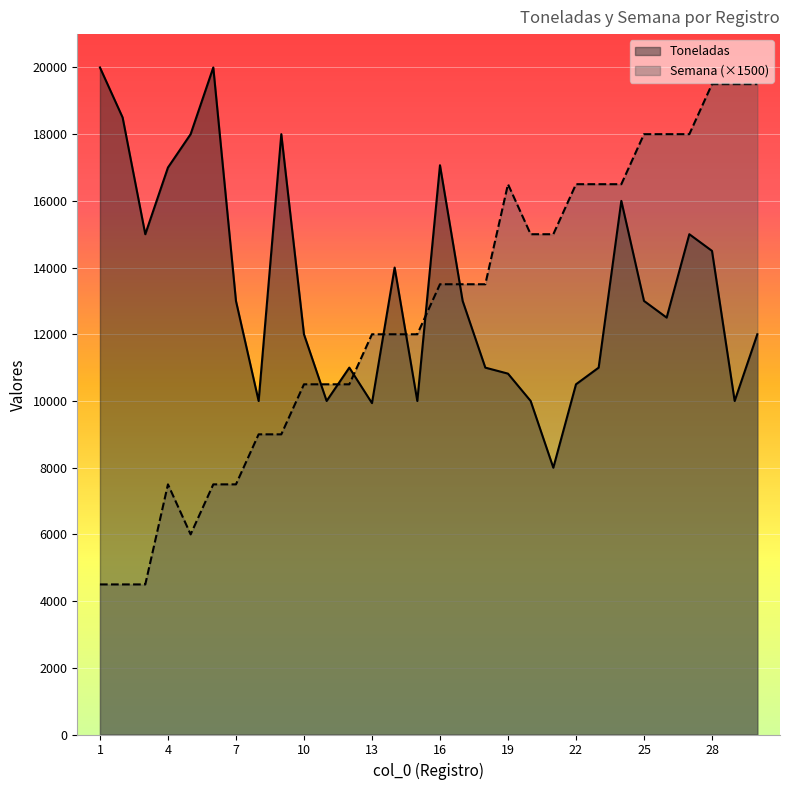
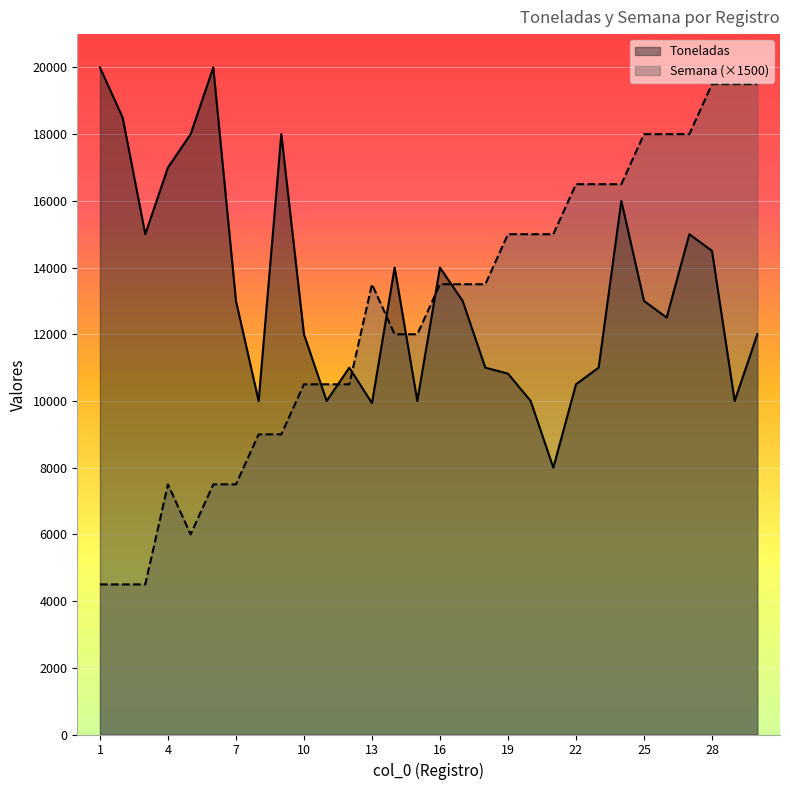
Semana (×1500), 13: 12000 -> 13500
Toneladas, 16: 17100 -> 14000
Semana (×1500), 19: 16500 -> 15000
